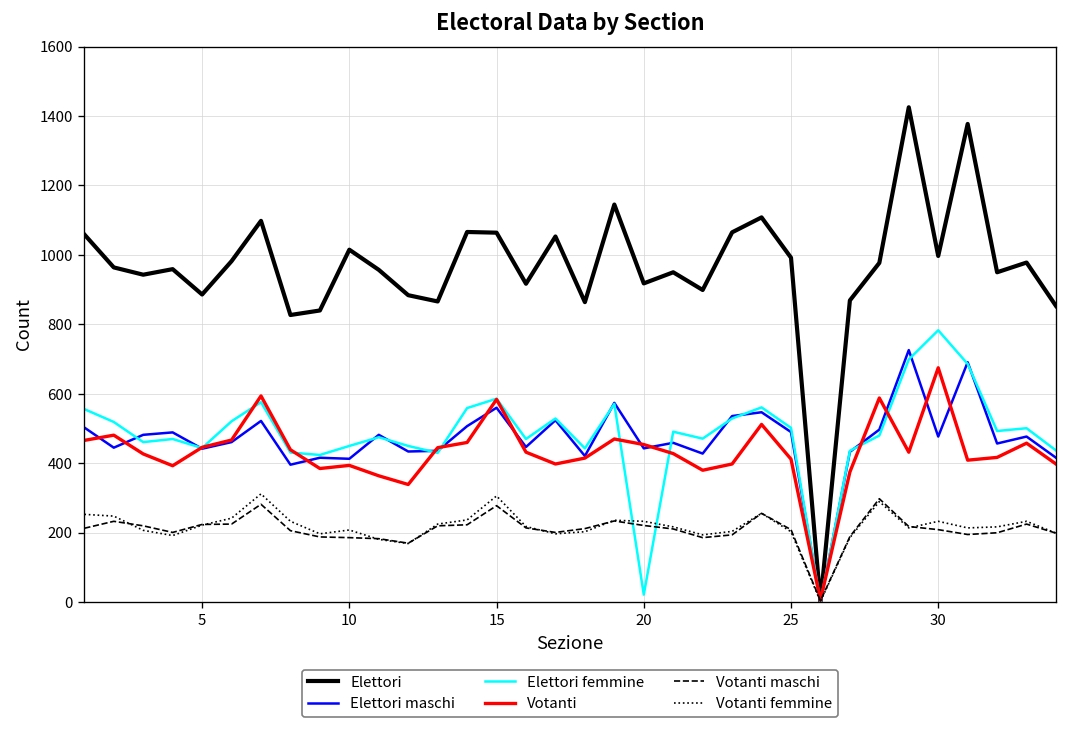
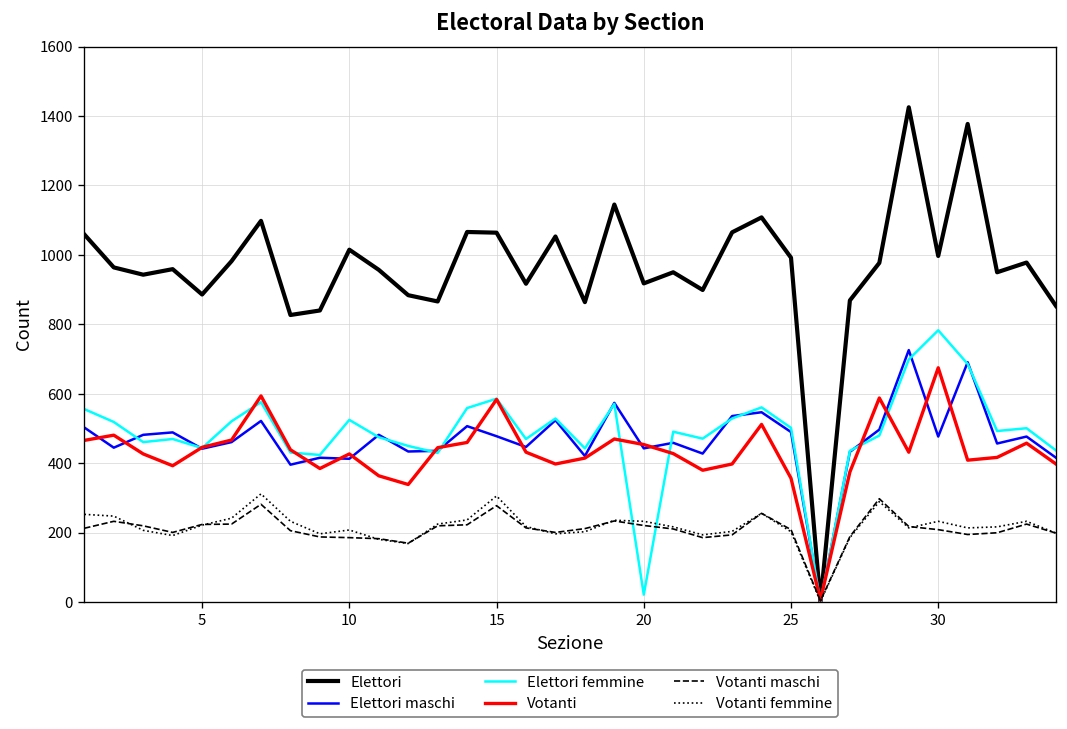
Elettori femmine, 10: 450 -> 530
Votanti, 10: 390 -> 430
Elettori maschi, 15: 560 -> 480
Votanti, 25: 410 -> 360
